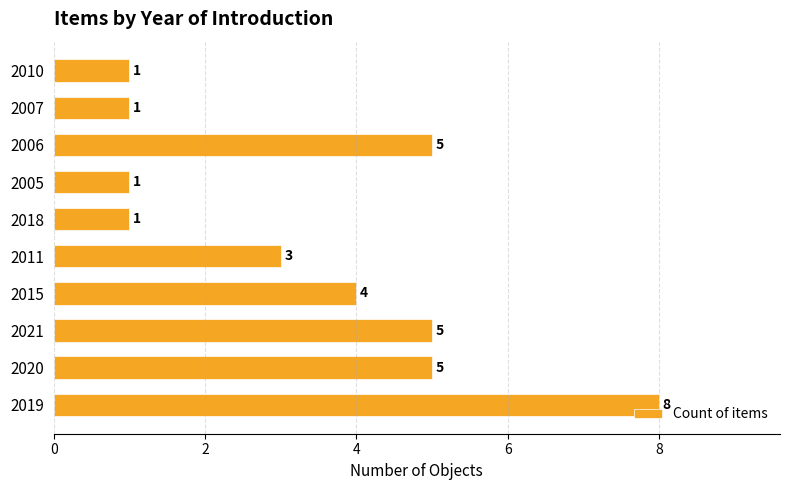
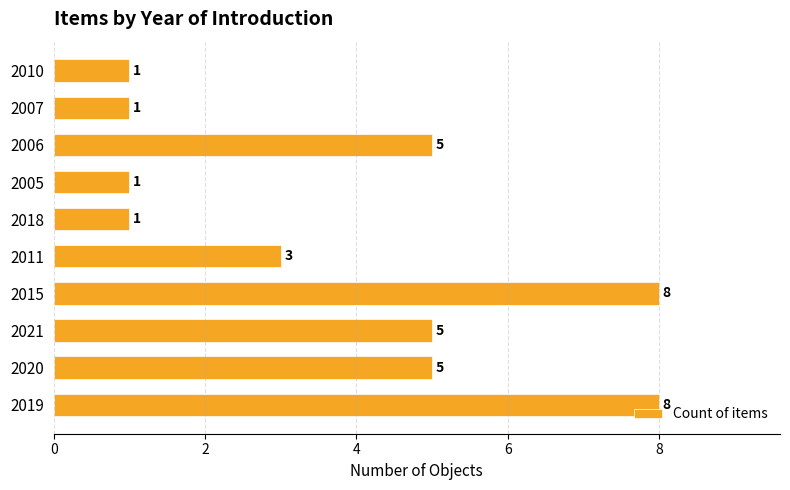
2015: 4 -> 8
